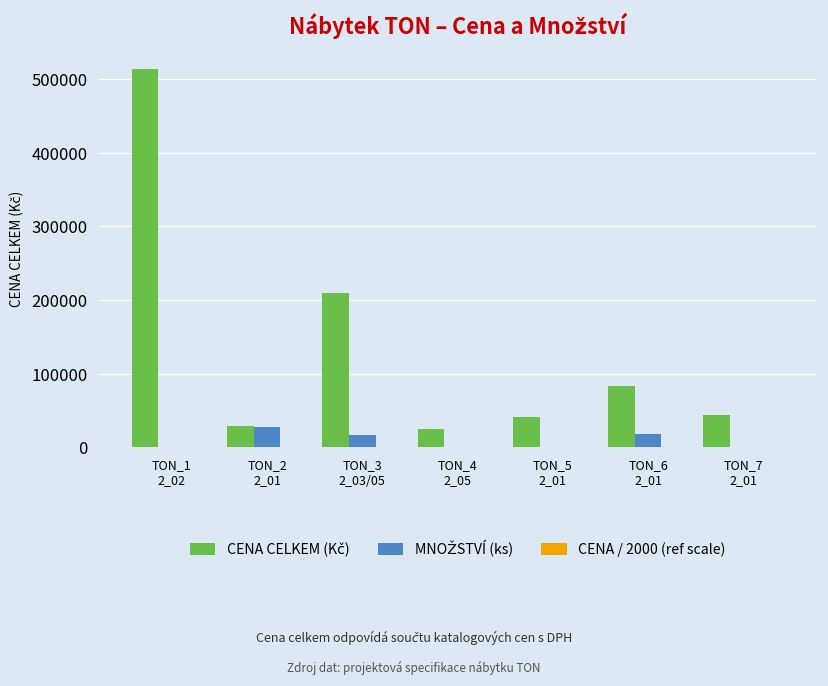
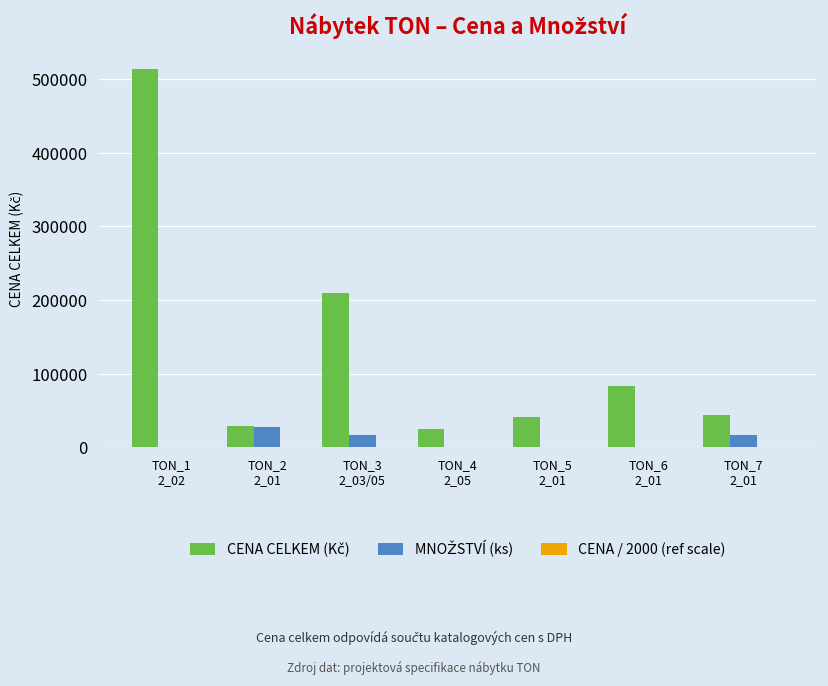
MNOŽSTVÍ (ks), TON_6 2_01: 20000 -> 0
MNOŽSTVÍ (ks), TON_7 2_01: 0 -> 20000
